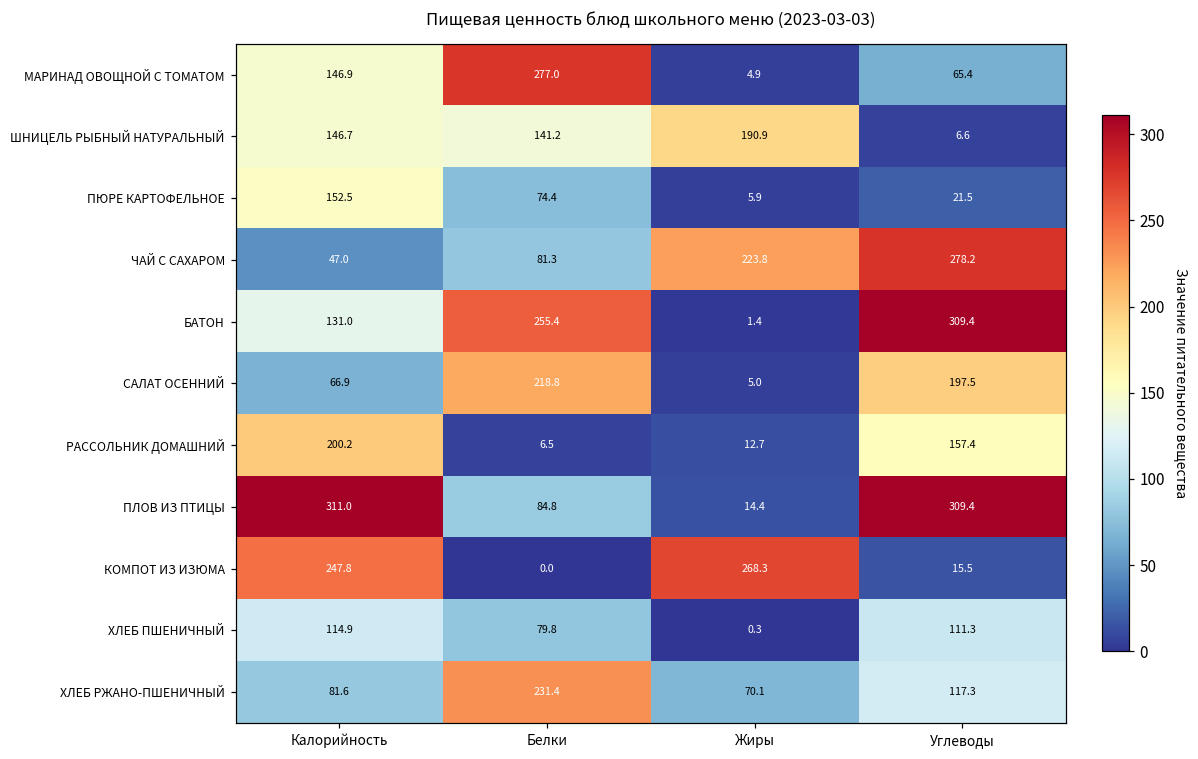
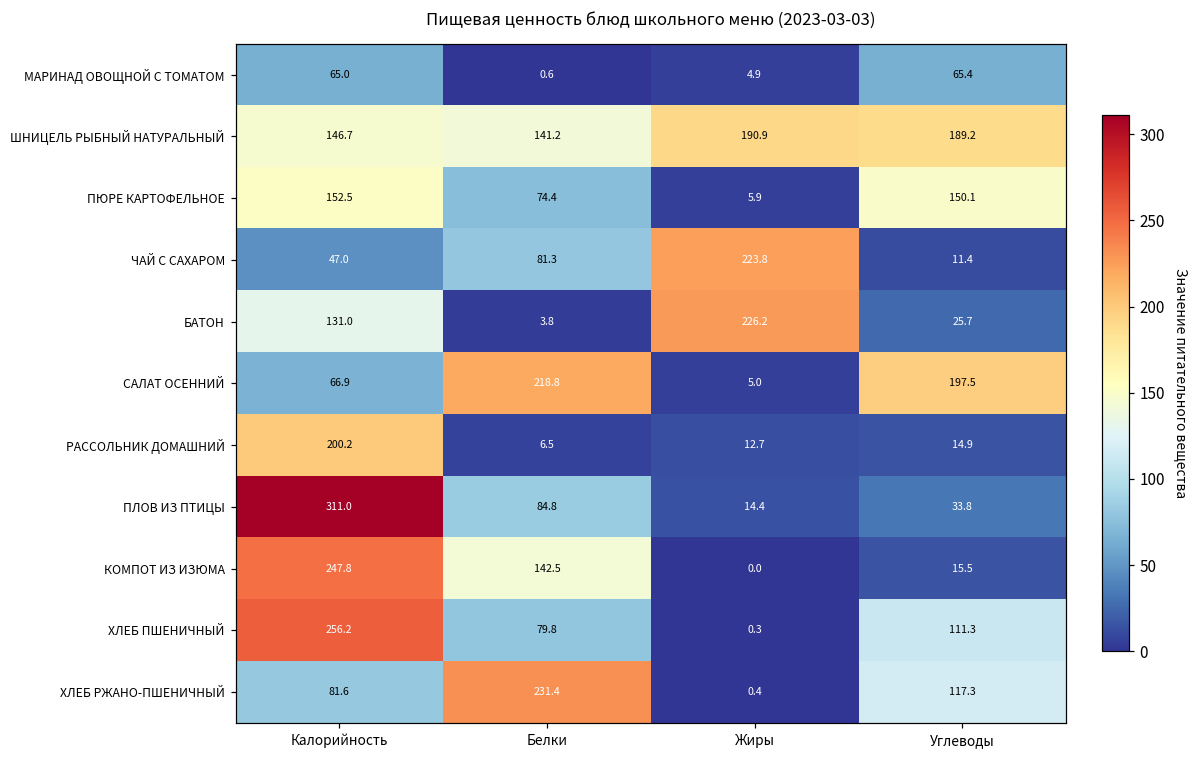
МАРИНАД ОВОЩНОЙ С ТОМАТОМ, Калорийность: 146.9 -> 65.0
МАРИНАД ОВОЩНОЙ С ТОМАТОМ, Белки: 277.0 -> 0.6
ШНИЦЕЛЬ РЫБНЫЙ НАТУРАЛЬНЫЙ, Углеводы: 6.6 -> 189.2
ПЮРЕ КАРТОФЕЛЬНОЕ, Углеводы: 21.5 -> 150.1
ЧАЙ С САХАРОМ, Углеводы: 278.2 -> 11.4
БАТОН, Белки: 255.4 -> 3.8
БАТОН, Жиры: 1.4 -> 226.2
БАТОН, Углеводы: 309.4 -> 25.7
РАССОЛЬНИК ДОМАШНИЙ, Углеводы: 157.4 -> 14.9
ПЛОВ ИЗ ПТИЦЫ, Углеводы: 309.4 -> 33.8
КОМПОТ ИЗ ИЗЮМА, Белки: 0.0 -> 142.5
КОМПОТ ИЗ ИЗЮМА, Жиры: 268.3 -> 0.0
ХЛЕБ ПШЕНИЧНЫЙ, Калорийность: 114.9 -> 256.2
ХЛЕБ РЖАНО-ПШЕНИЧНЫЙ, Жиры: 70.1 -> 0.4
